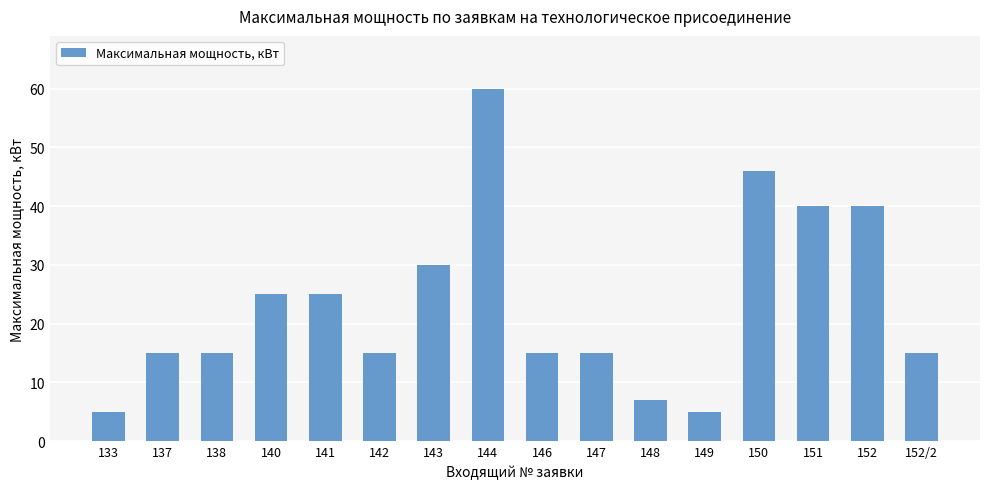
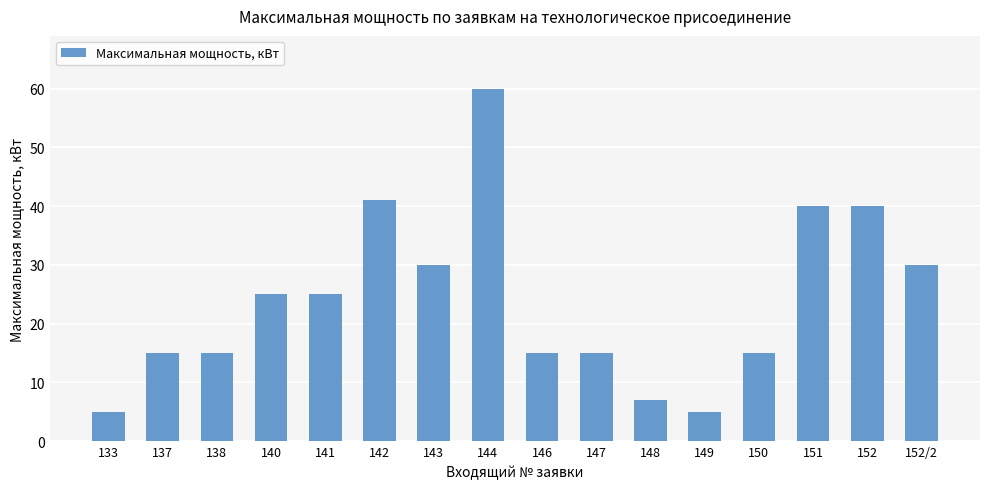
142: 15 -> 41
150: 46 -> 15
152/2: 15 -> 30
